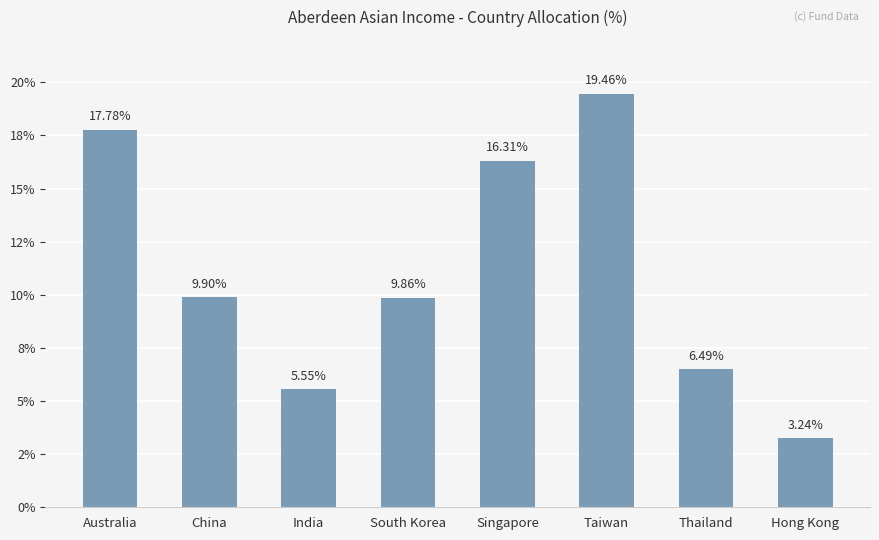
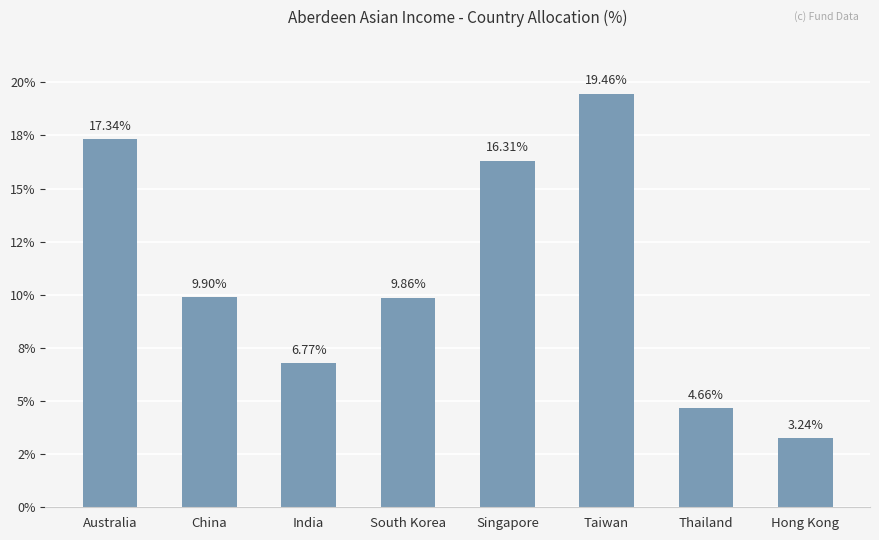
Australia: 17.78% -> 17.34%
India: 5.55% -> 6.77%
Thailand: 6.49% -> 4.66%
